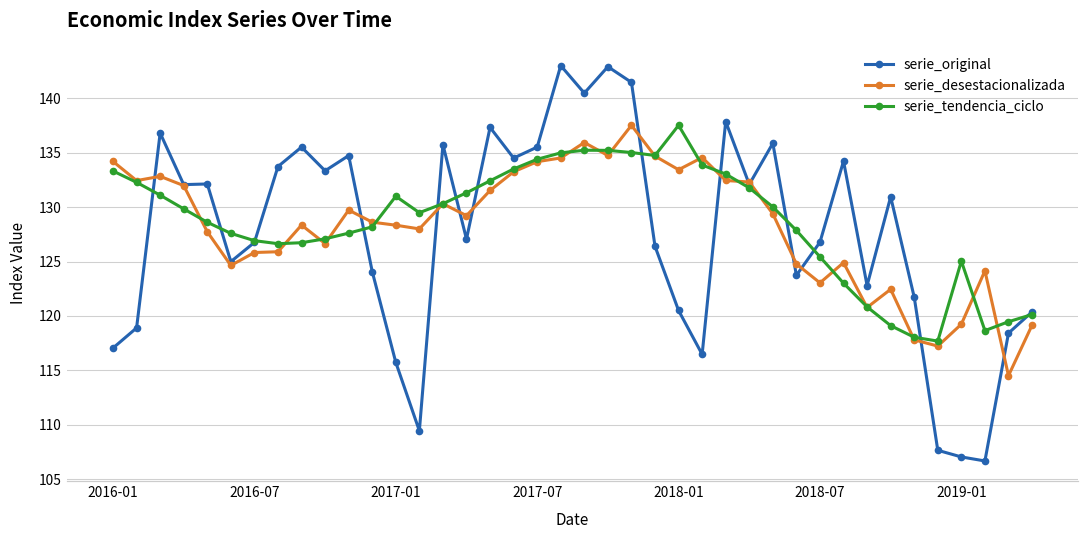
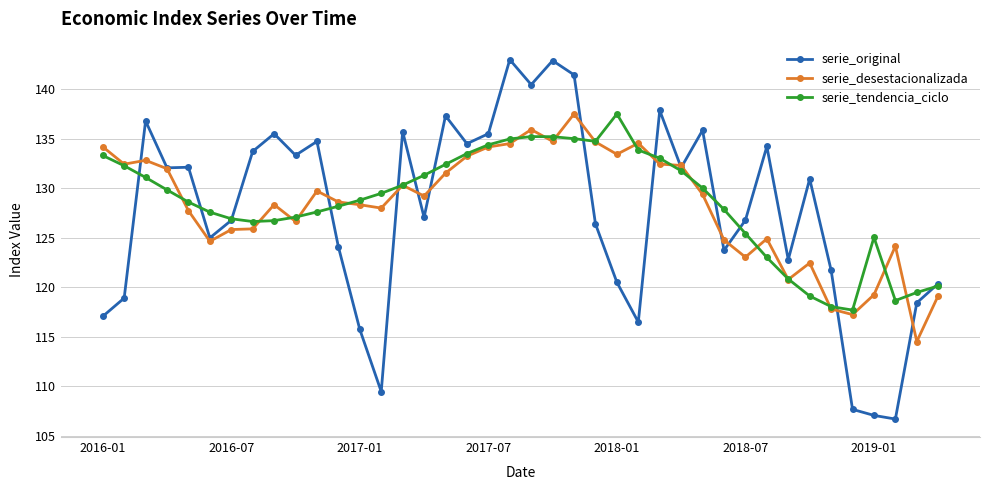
serie_tendencia_ciclo, 2017-01: 131 -> 129
